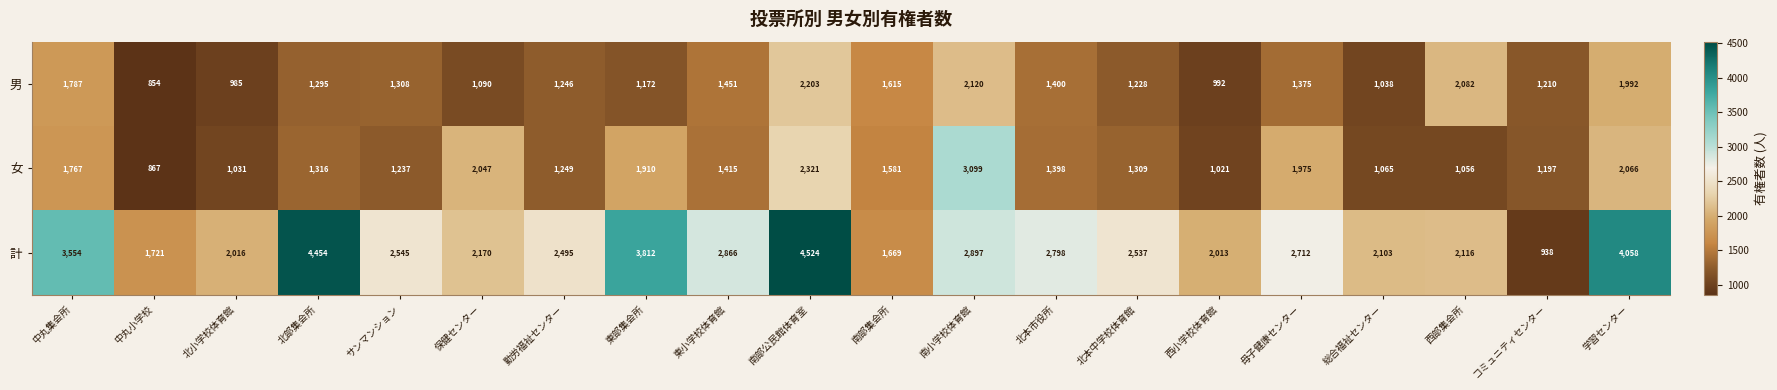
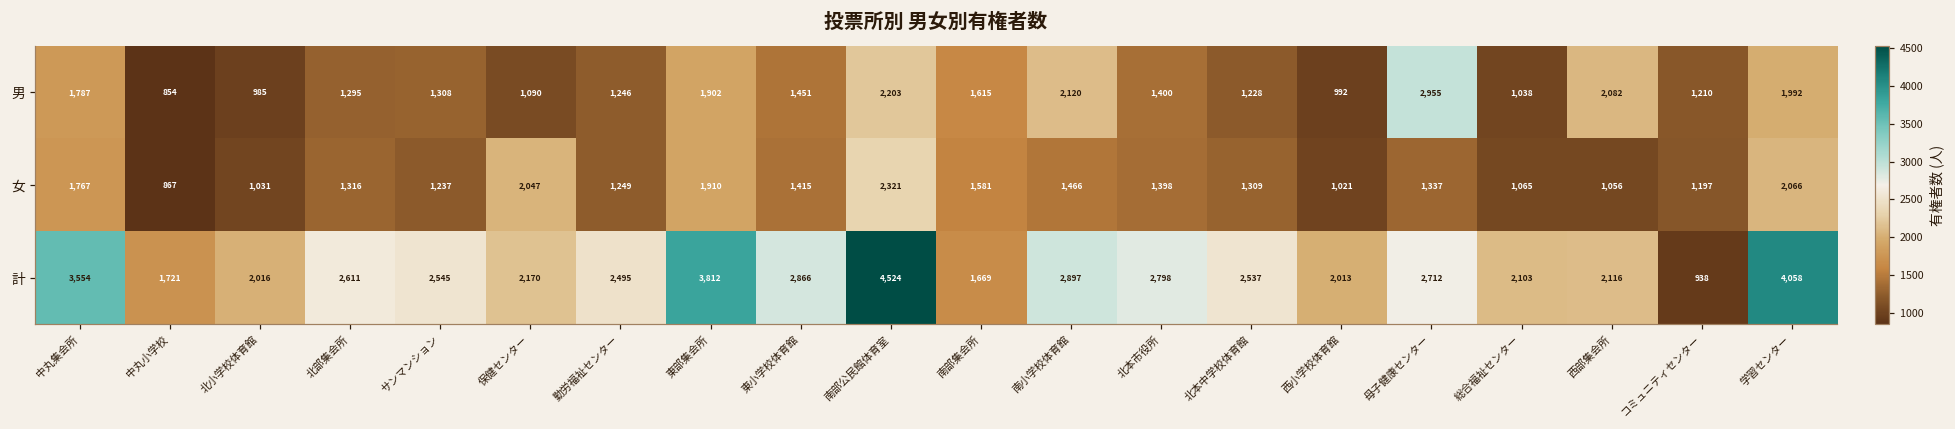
男, 東部集会所: 1,172 -> 1,902
男, 母子健康センター: 1,375 -> 2,955
女, 南小学校体育館: 3,099 -> 1,466
女, 母子健康センター: 1,975 -> 1,337
計, 北部集会所: 4,454 -> 2,611
